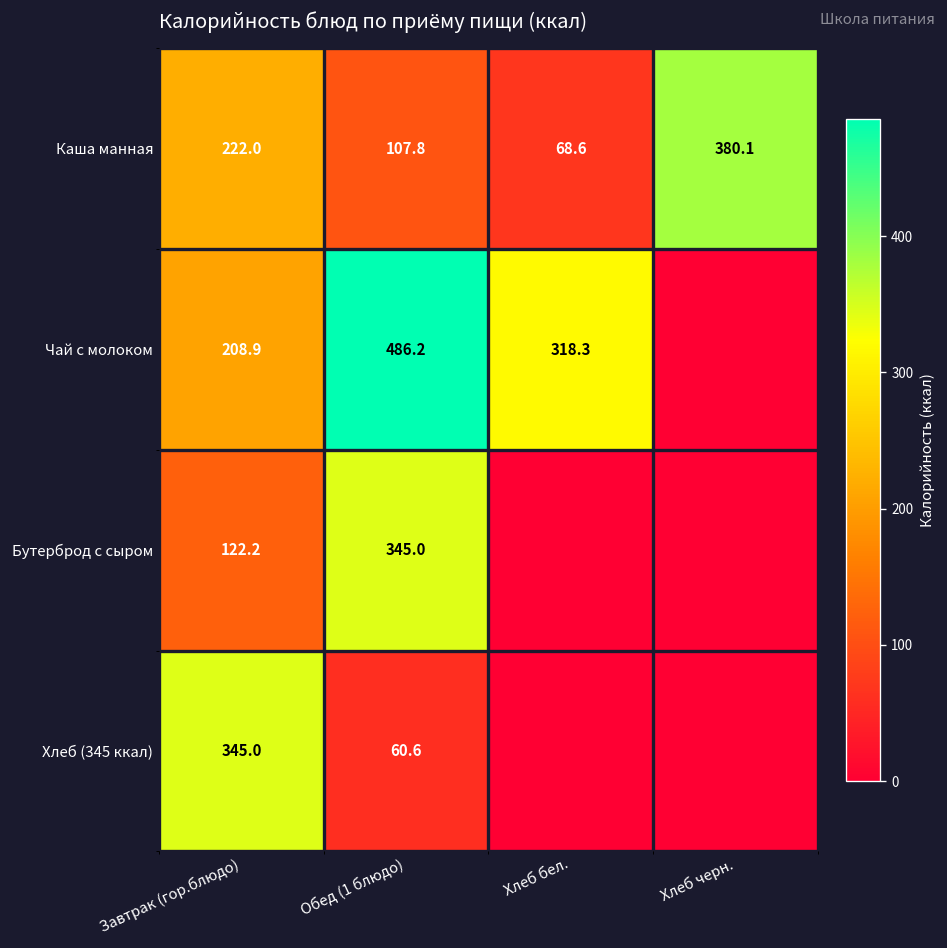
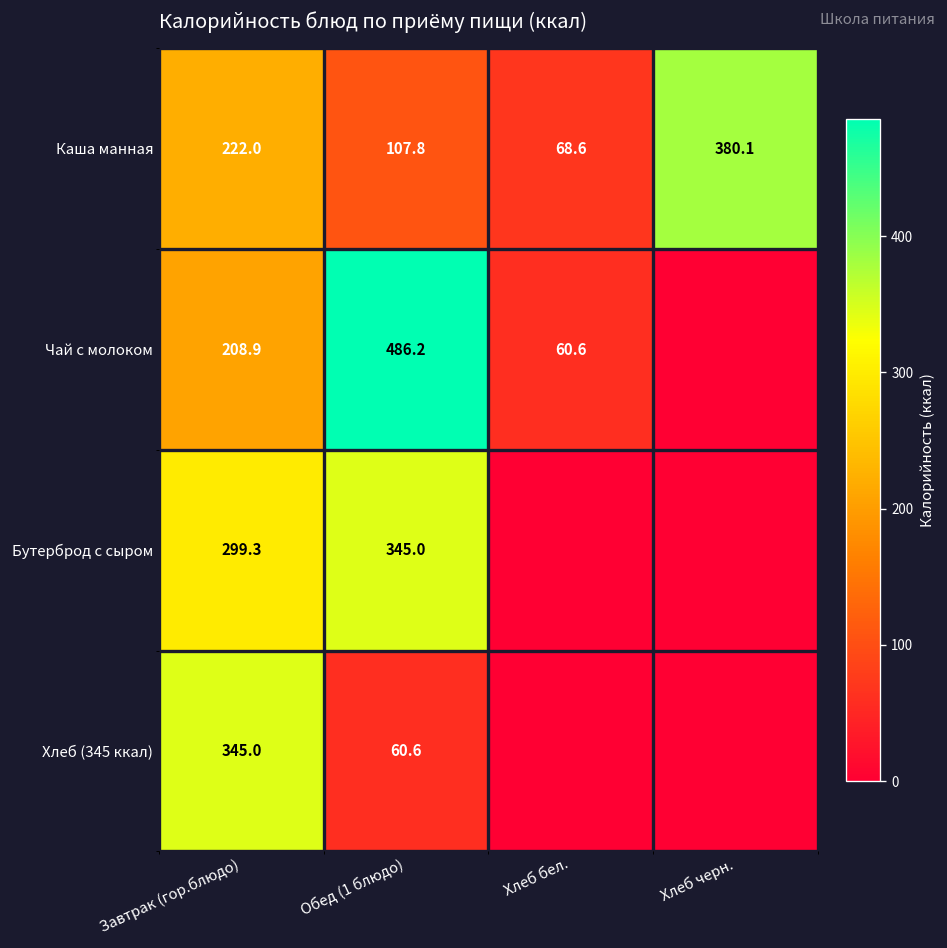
Чай с молоком, Хлеб бел.: 318.3 -> 60.6
Бутерброд с сыром, Завтрак (гор.блюдо): 122.2 -> 299.3
